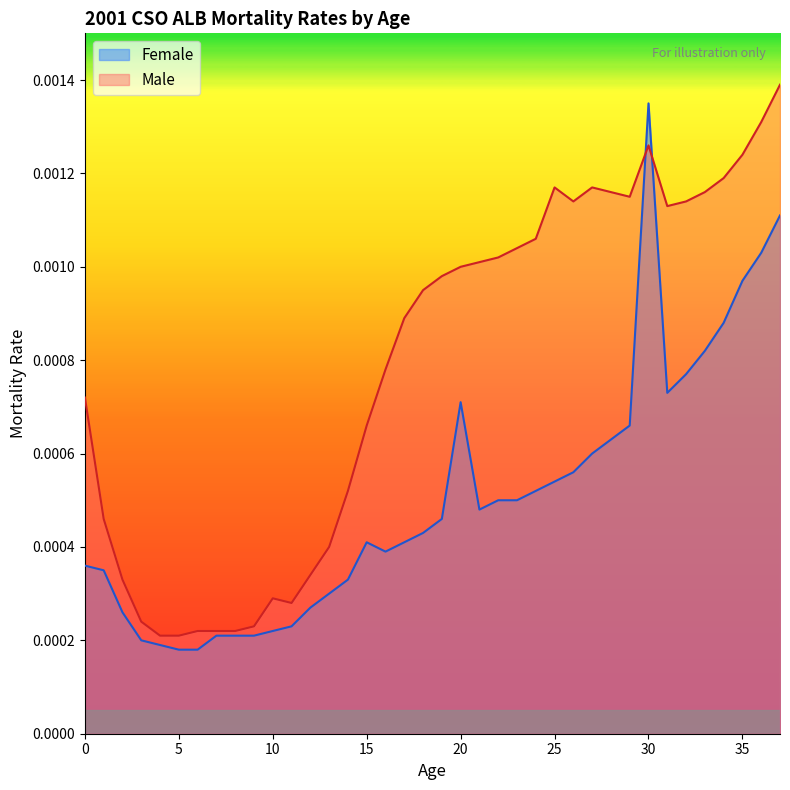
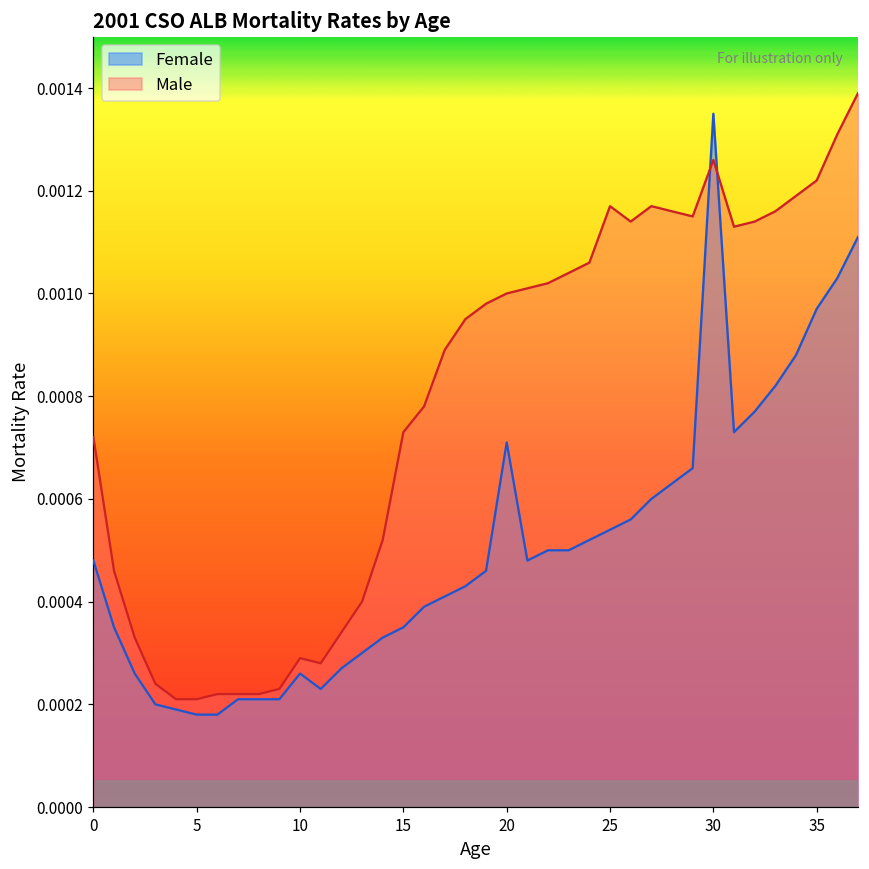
Female, 0: 0.00036 -> 0.00048
Female, 10: 0.00022 -> 0.00026
Female, 15: 0.00041 -> 0.00035
Male, 15: 0.00066 -> 0.00073
Male, 35: 0.00124 -> 0.00122
